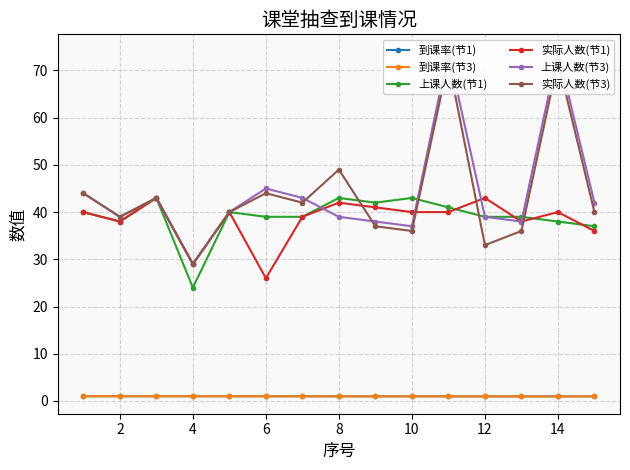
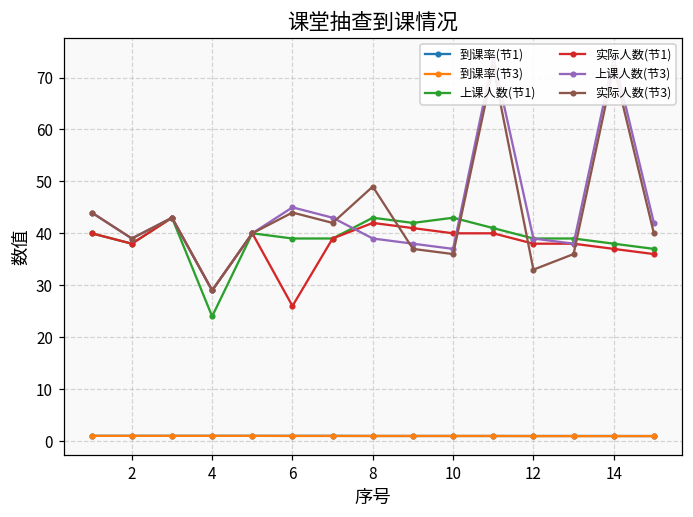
实际人数(节1), 12: 43 -> 38
实际人数(节1), 14: 40 -> 37
